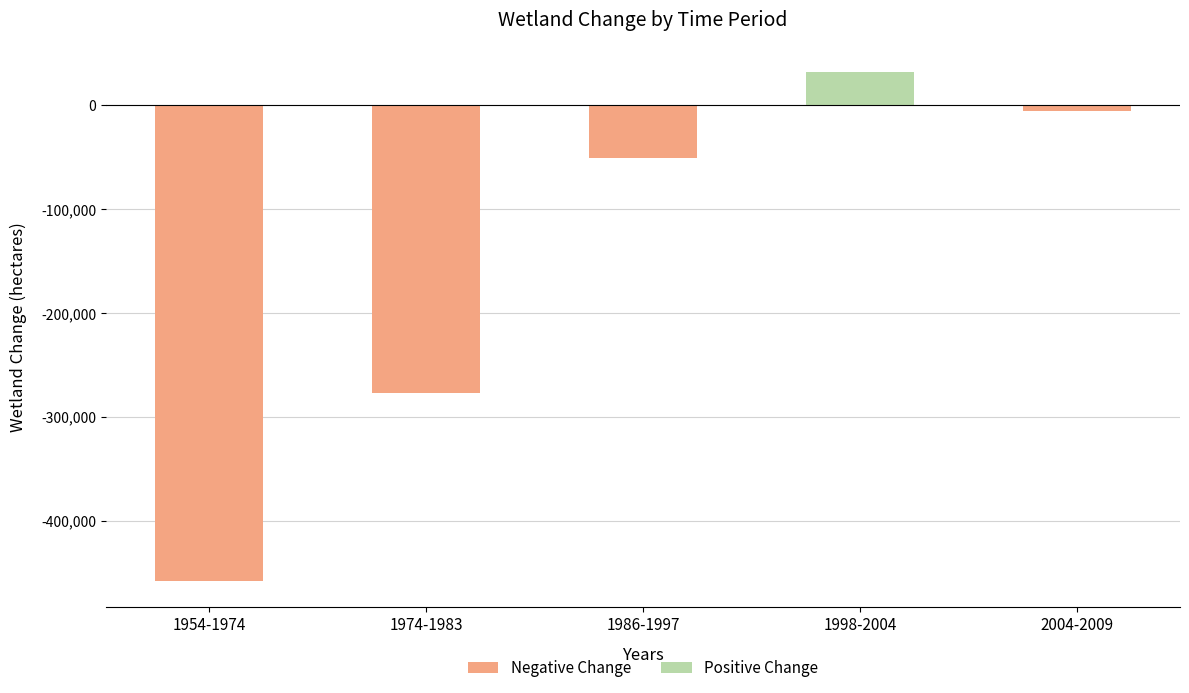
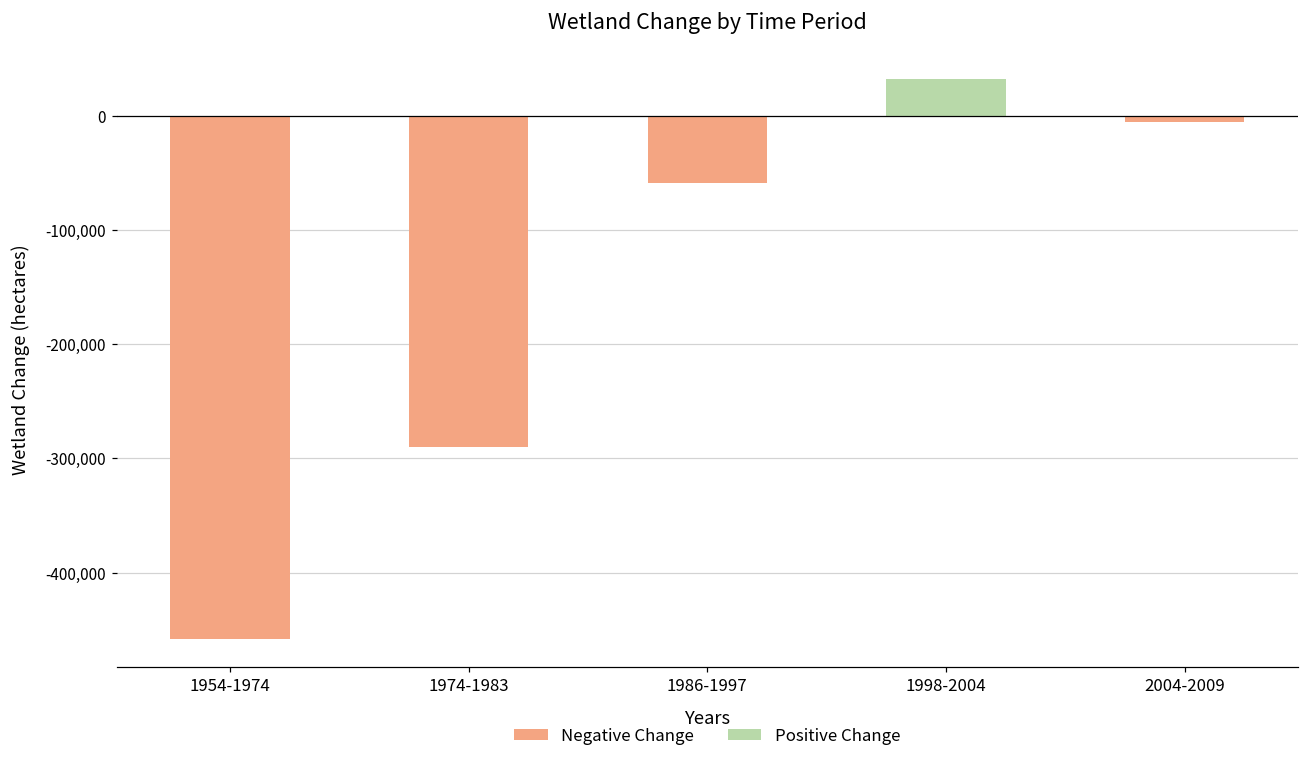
1974-1983: -277,000 -> -290,000
1986-1997: -51,000 -> -59,000
